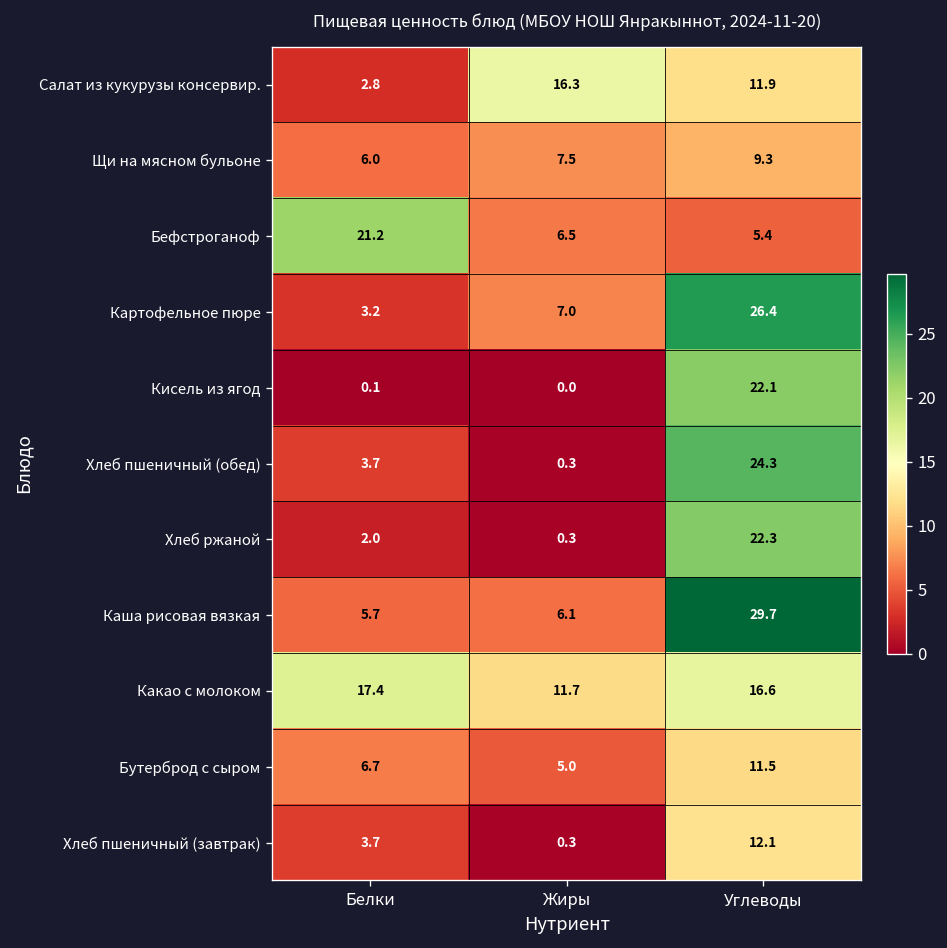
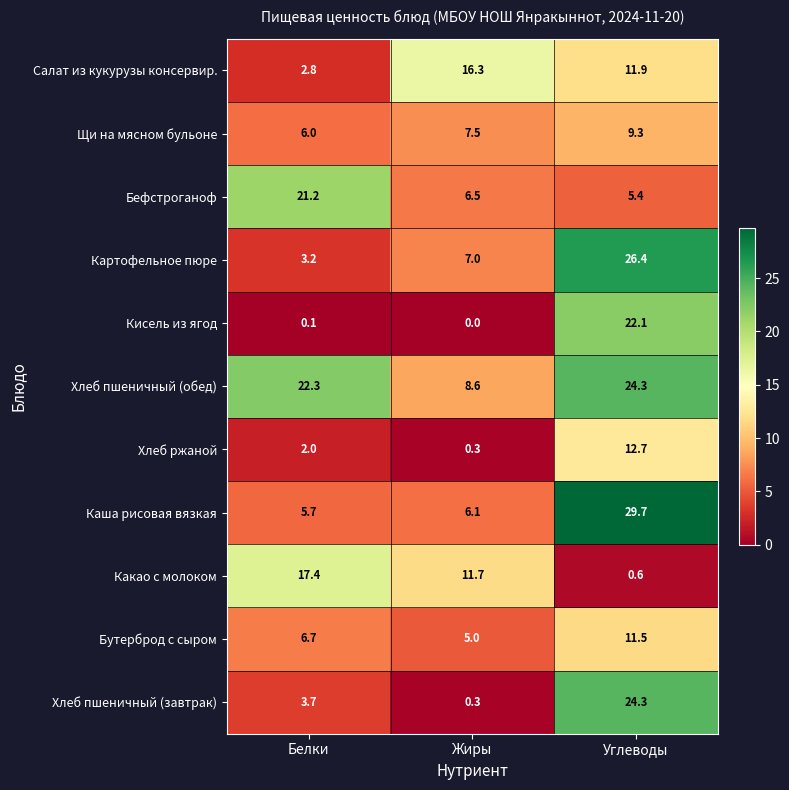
Хлеб пшеничный (обед), Белки: 3.7 -> 22.3
Хлеб пшеничный (обед), Жиры: 0.3 -> 8.6
Хлеб ржаной, Углеводы: 22.3 -> 12.7
Какао с молоком, Углеводы: 16.6 -> 0.6
Хлеб пшеничный (завтрак), Углеводы: 12.1 -> 24.3
